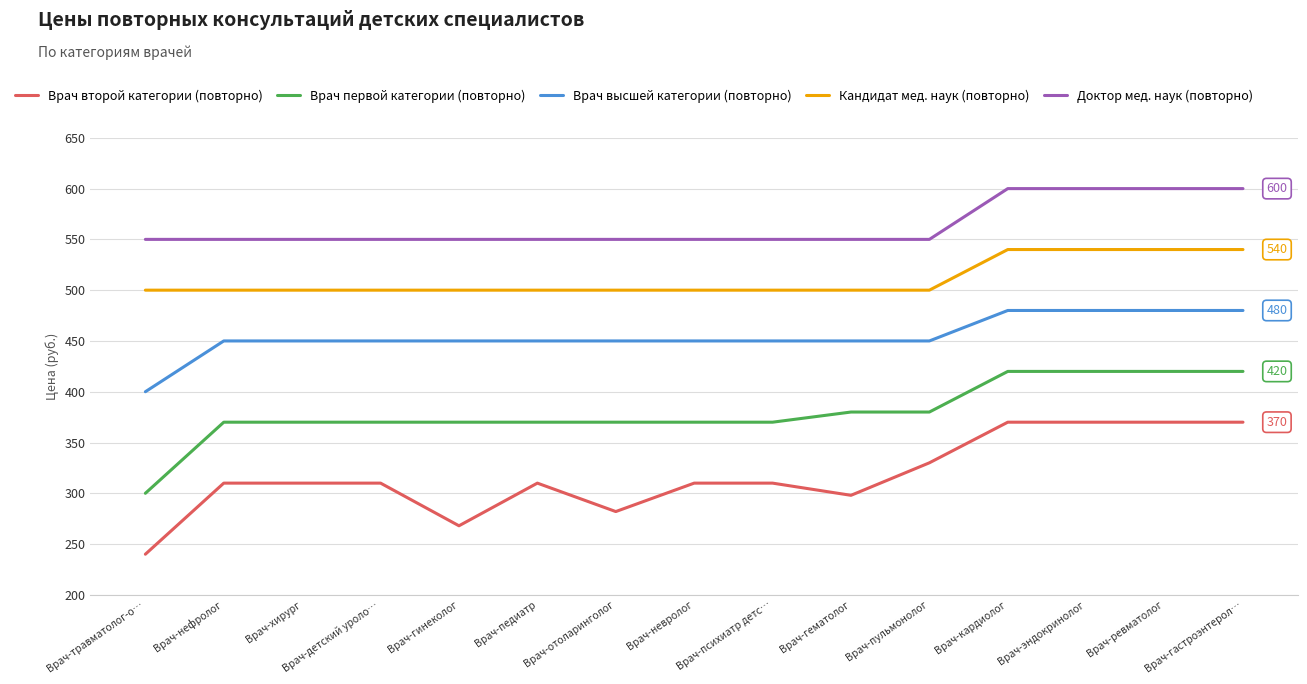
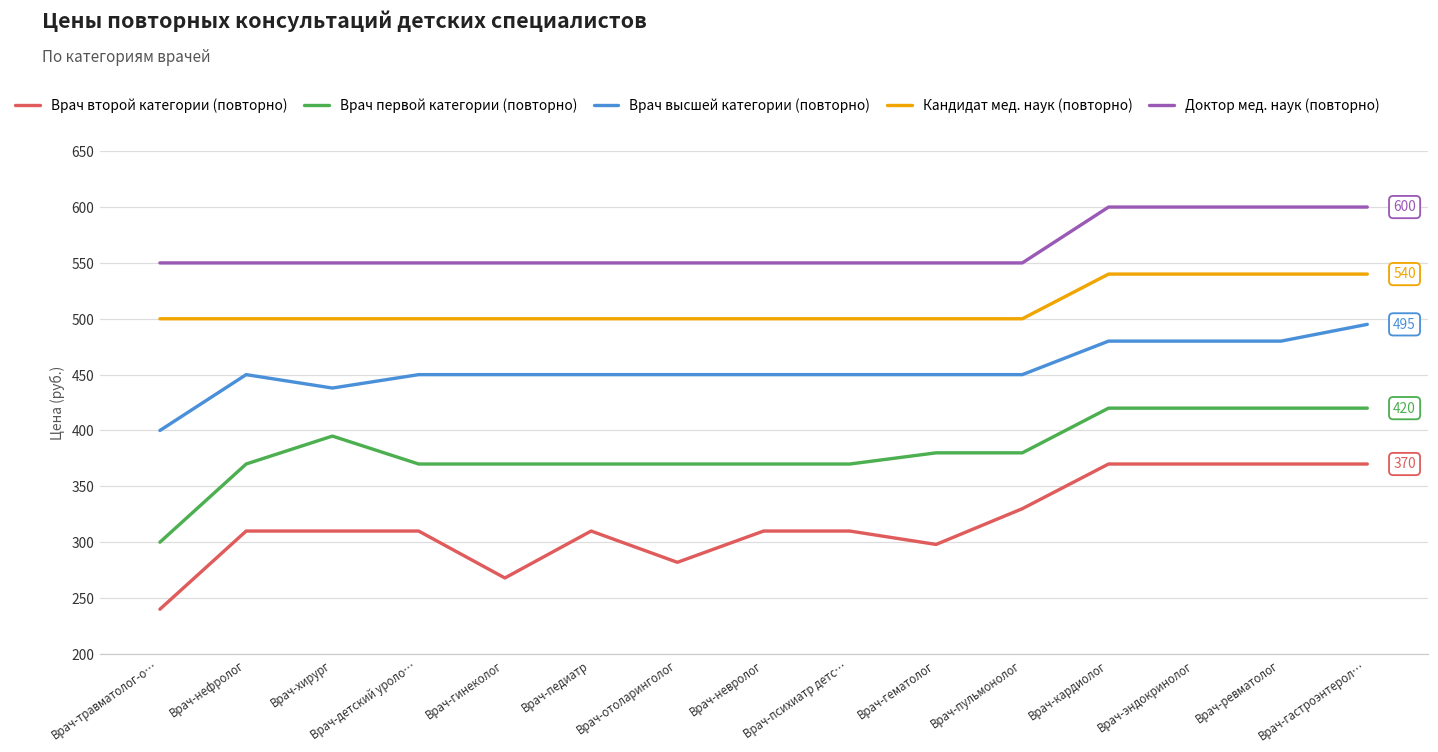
Врач первой категории (повторно), Врач-хирург: 370 -> 395
Врач высшей категории (повторно), Врач-хирург: 450 -> 438
Врач высшей категории (повторно), Врач-гастроэнтерол…: 480 -> 495
